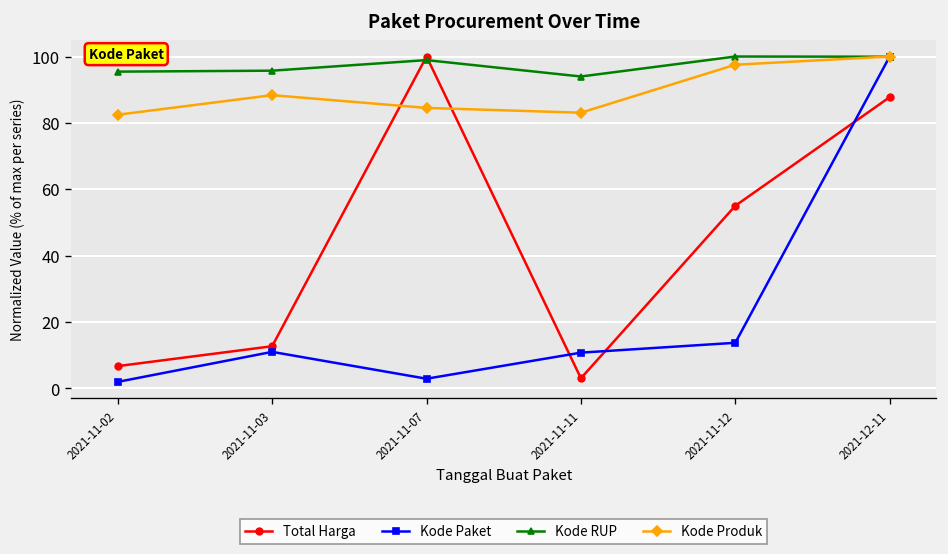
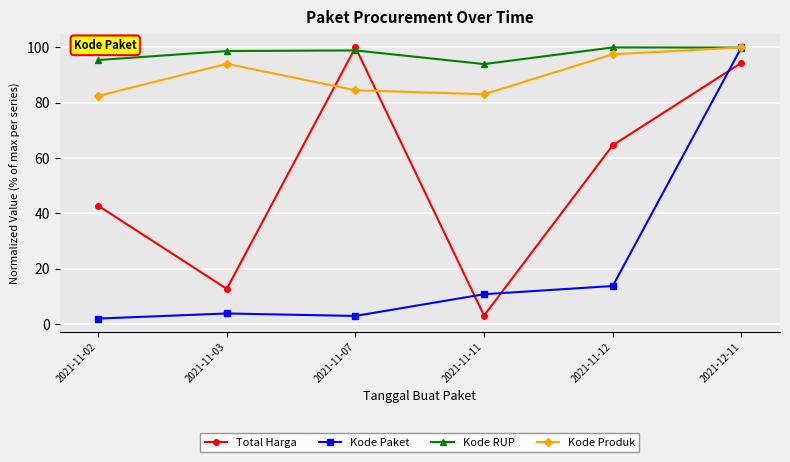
Total Harga, 2021-11-02: 7 -> 43
Kode Paket, 2021-11-03: 11 -> 4
Kode RUP, 2021-11-03: 96 -> 99
Kode Produk, 2021-11-03: 88 -> 94
Total Harga, 2021-11-12: 55 -> 65
Total Harga, 2021-12-11: 88 -> 94
